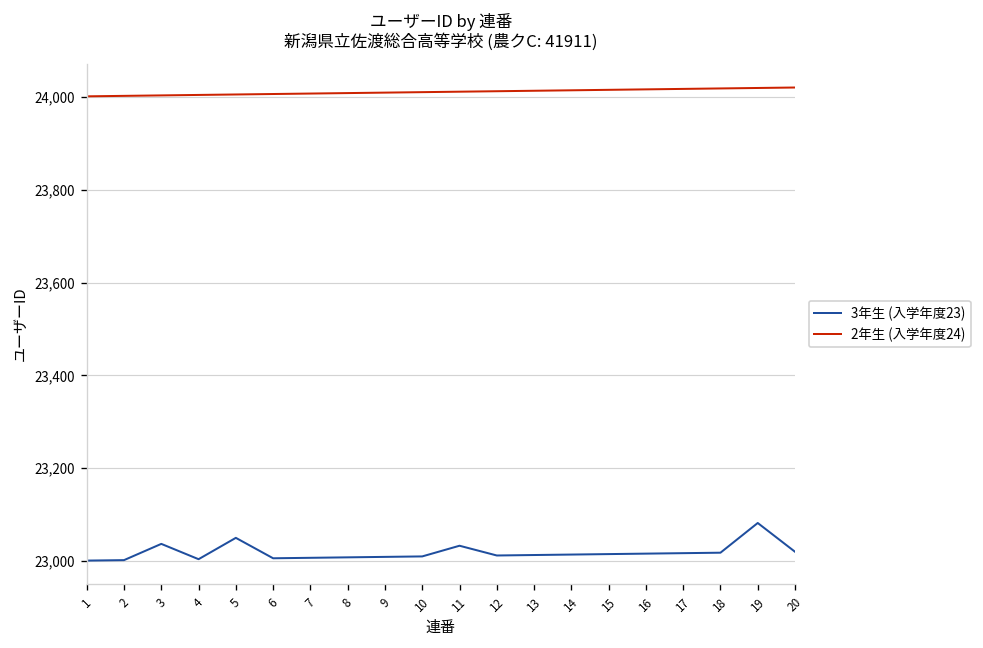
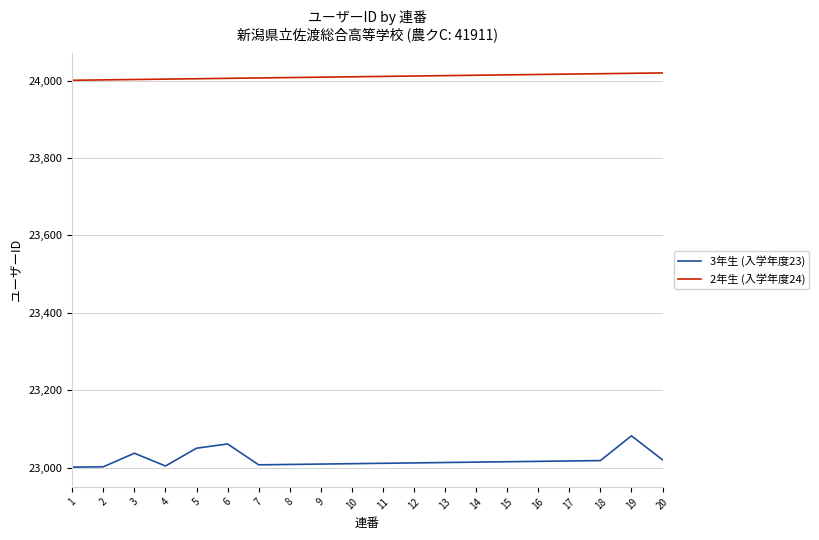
3年生 (入学年度23), 6: 23,010 -> 23,060
3年生 (入学年度23), 11: 23,030 -> 23,010
